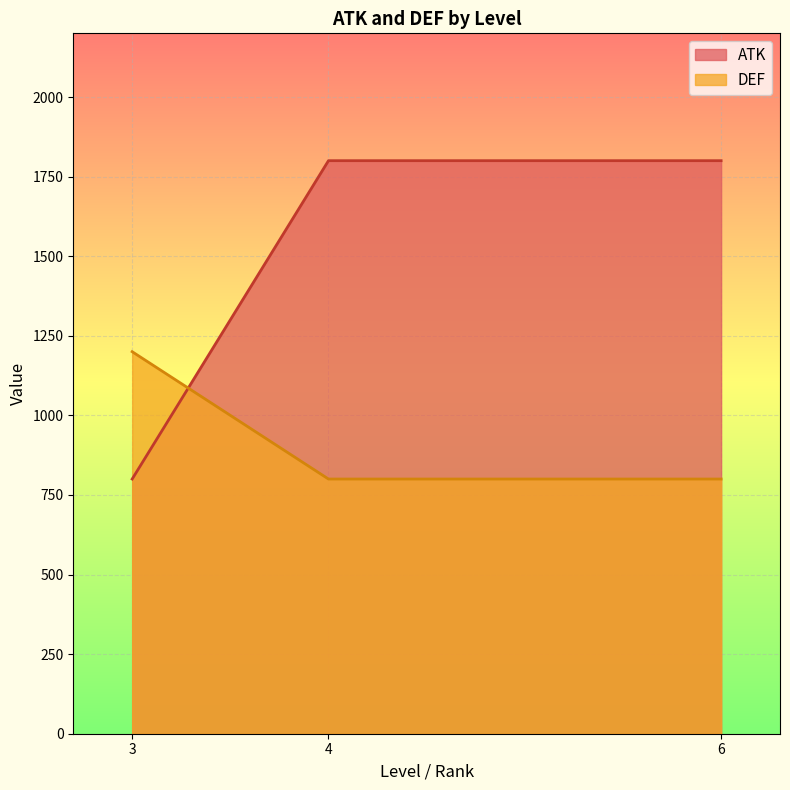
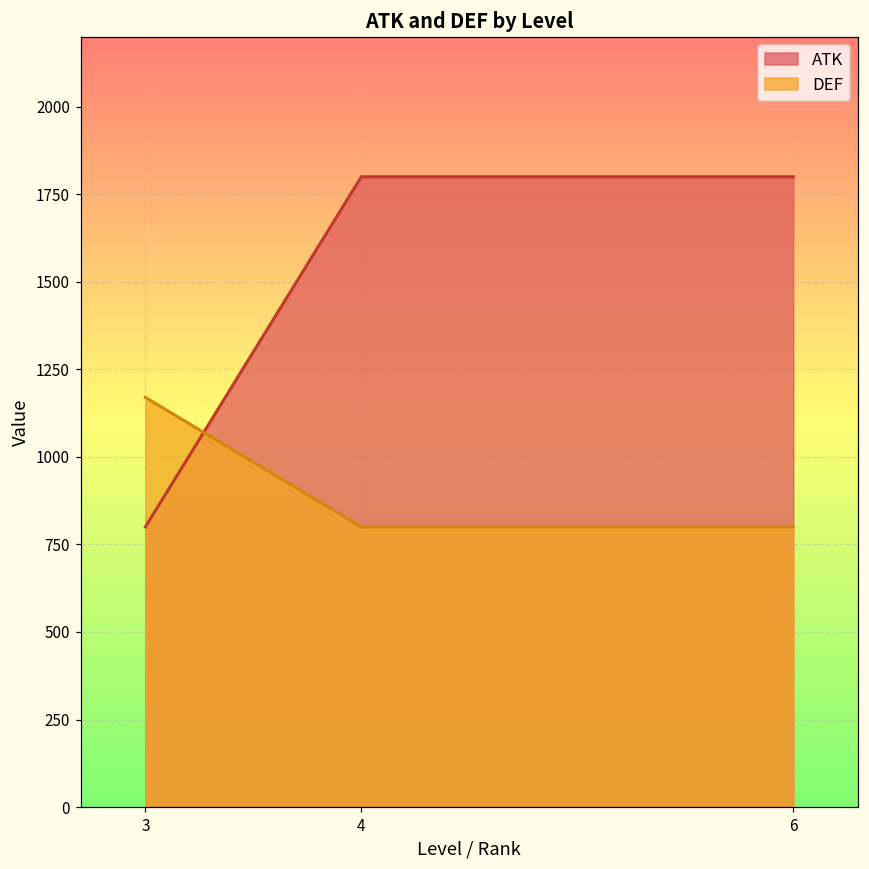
DEF, 3: 1200 -> 1170
